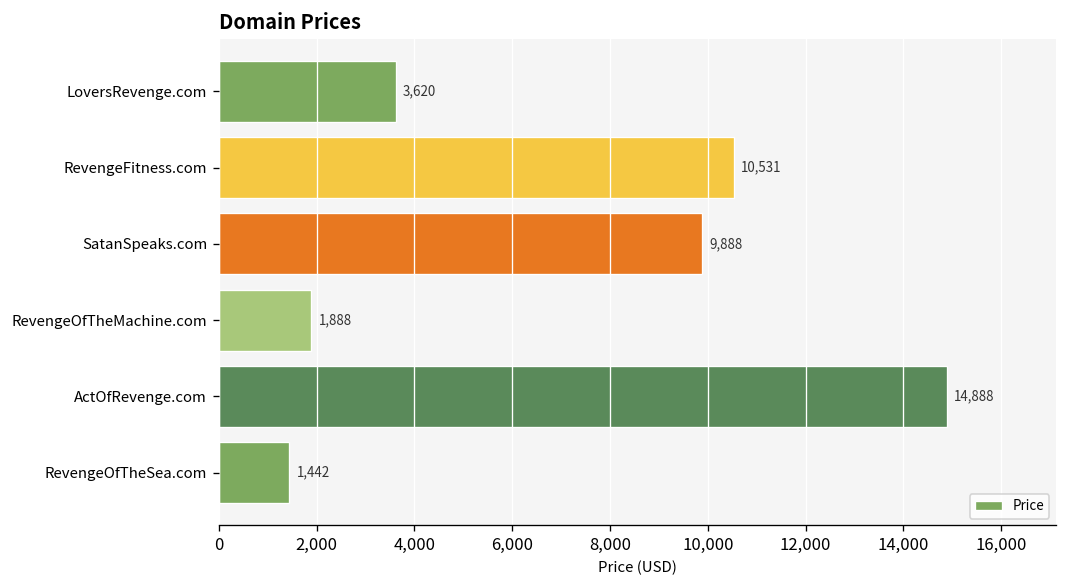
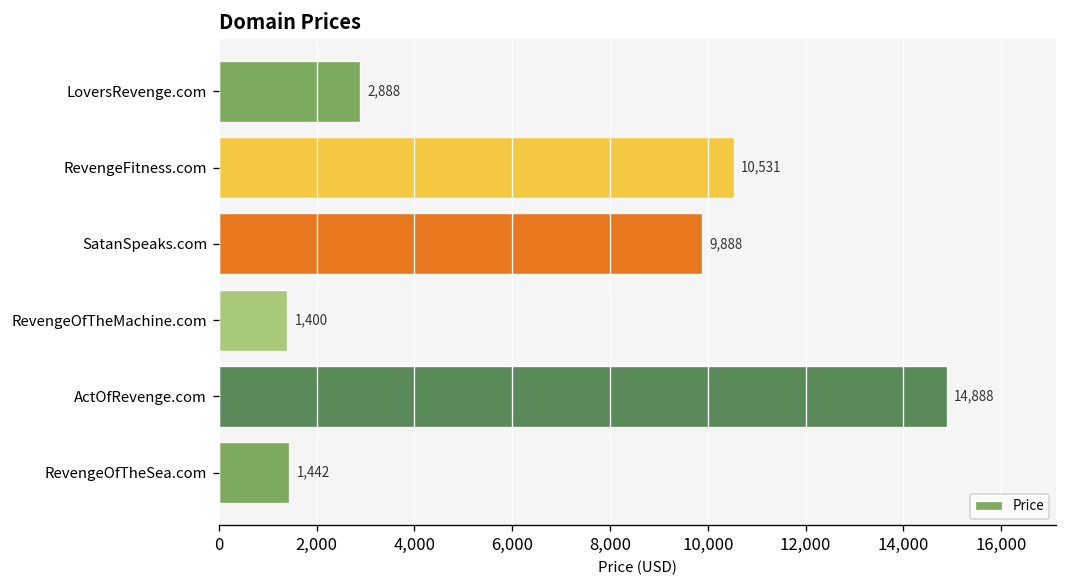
LoversRevenge.com: 3,620 -> 2,888
RevengeOfTheMachine.com: 1,888 -> 1,400
